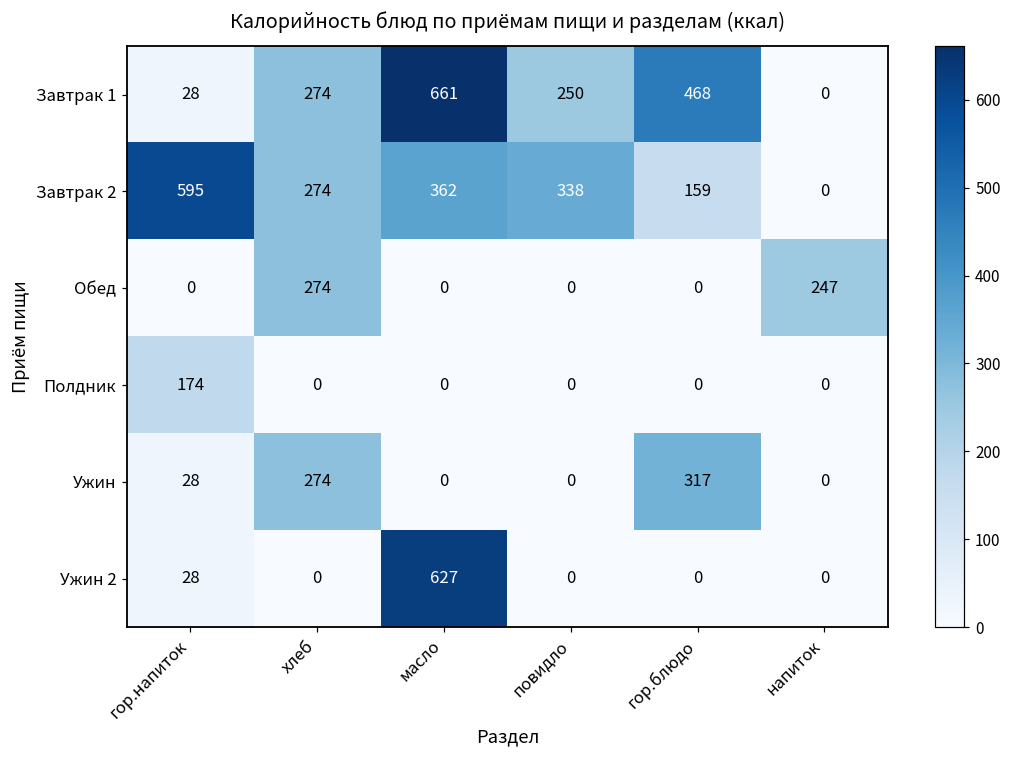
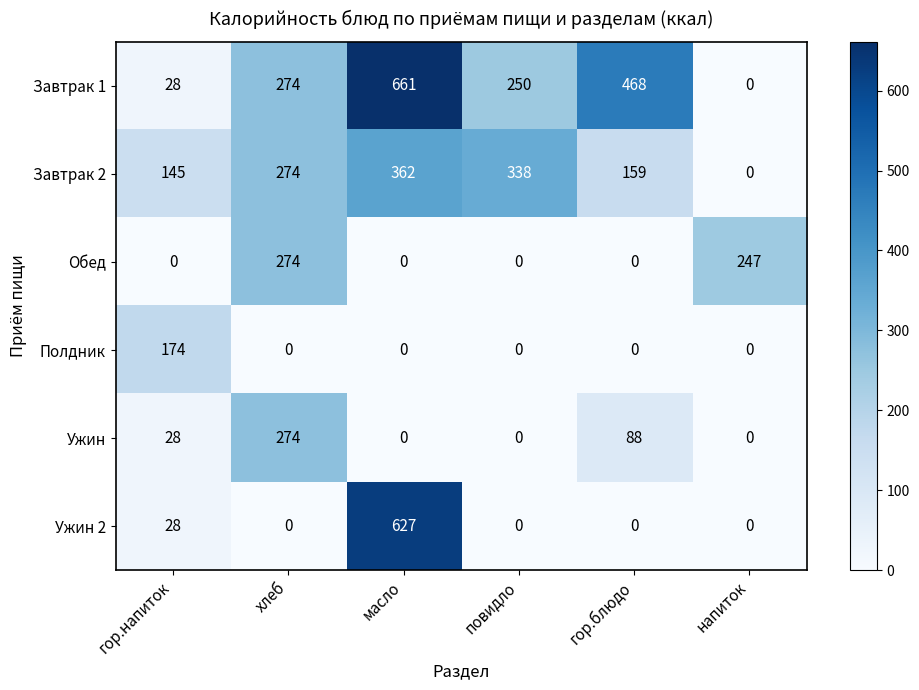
Завтрак 2, гор.напиток: 595 -> 145
Ужин, гор.блюдо: 317 -> 88
